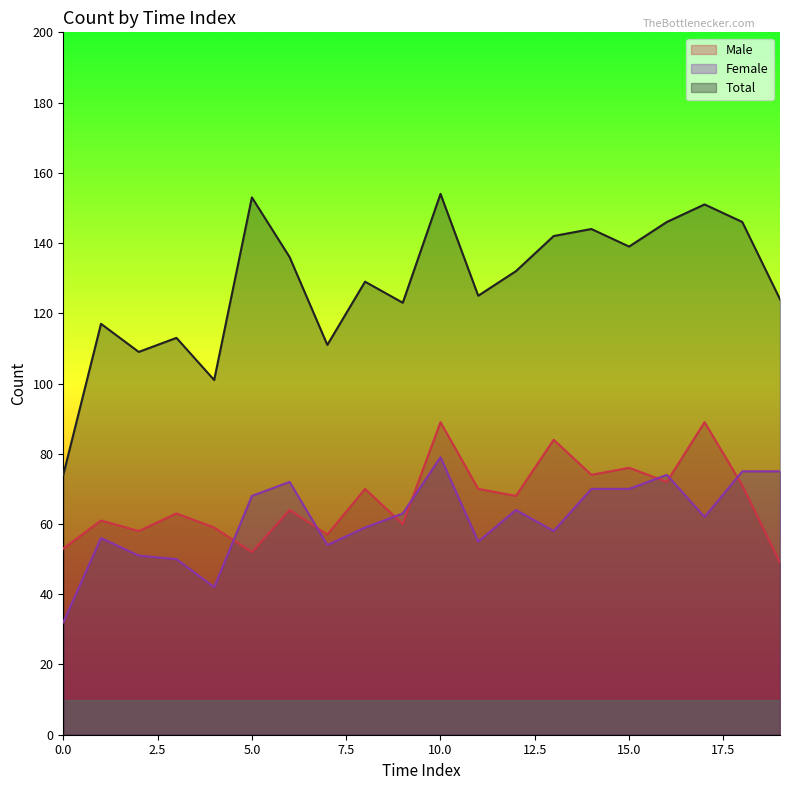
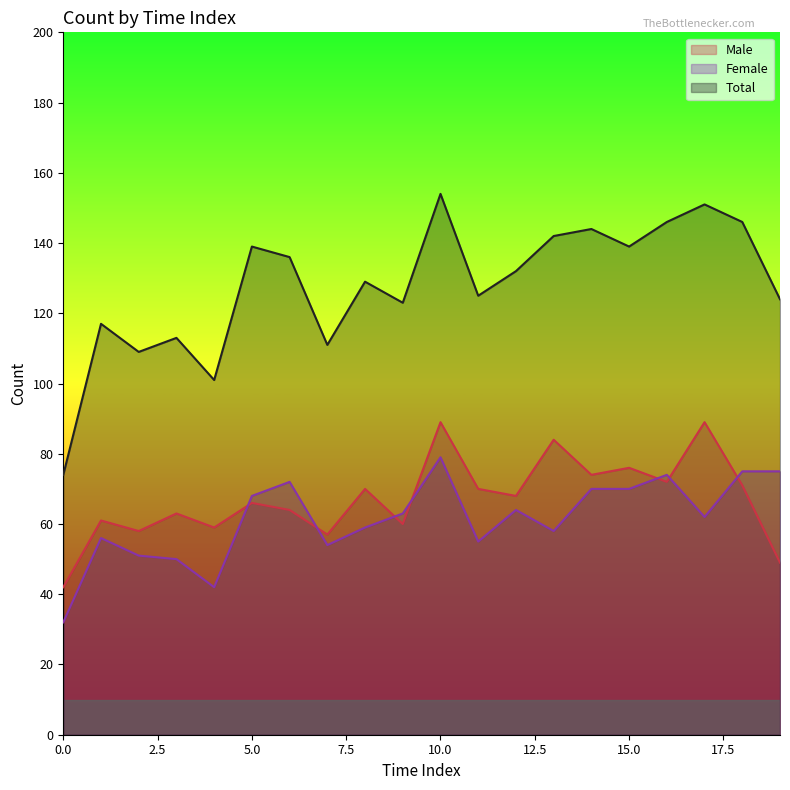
Male, 0.0: 53 -> 42
Male, 5.0: 52 -> 66
Total, 5.0: 153 -> 139
